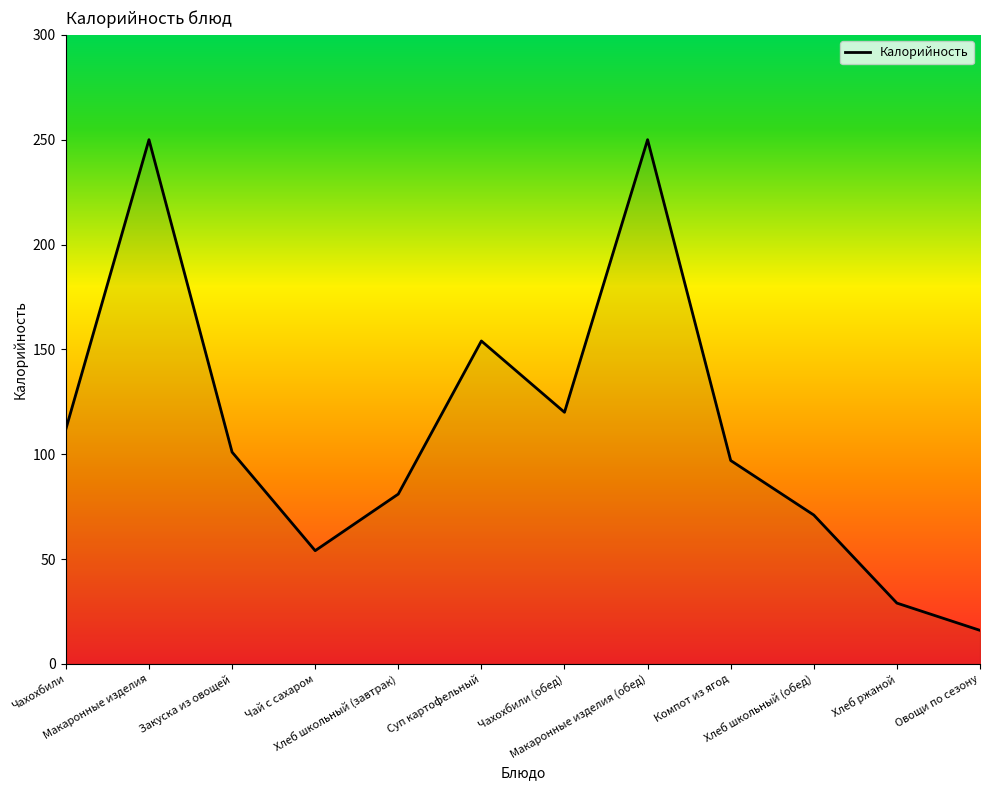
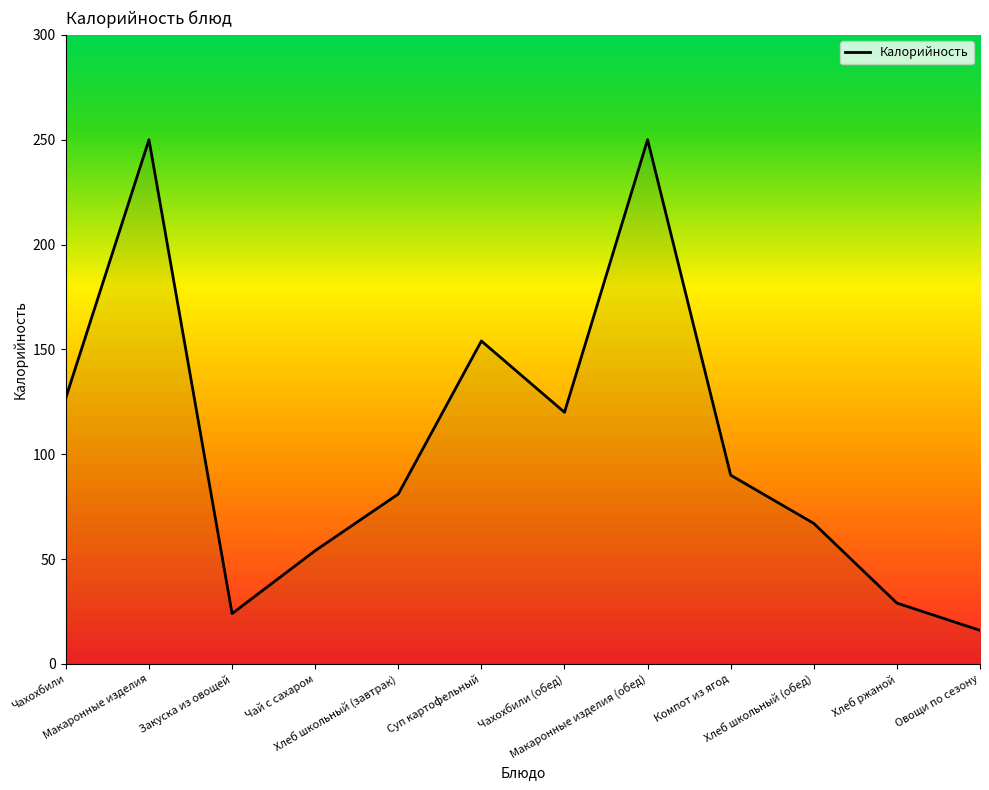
Чахохбили: 112 -> 127
Закуска из овощей: 101 -> 24
Компот из ягод: 97 -> 90
Хлеб школьный (обед): 71 -> 67
